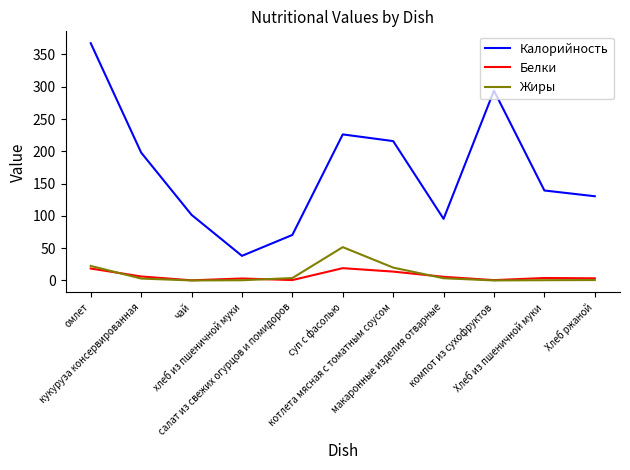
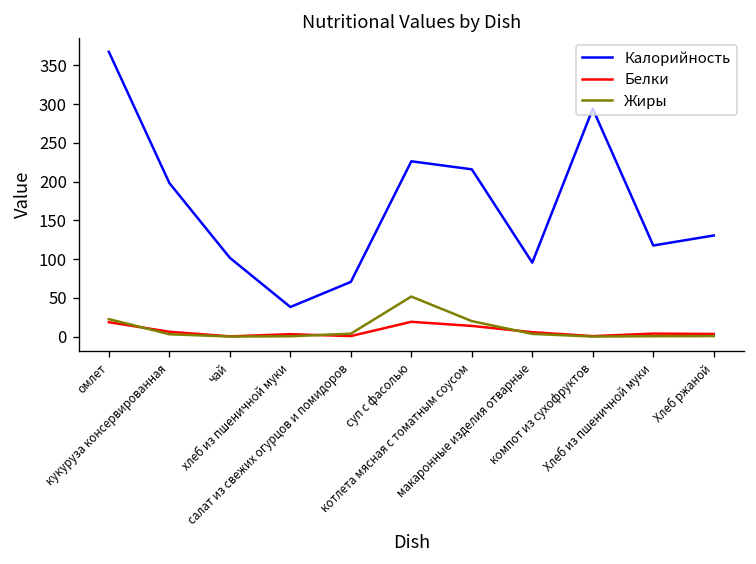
Калорийность, Хлеб из пшеничной муки: 140 -> 120
